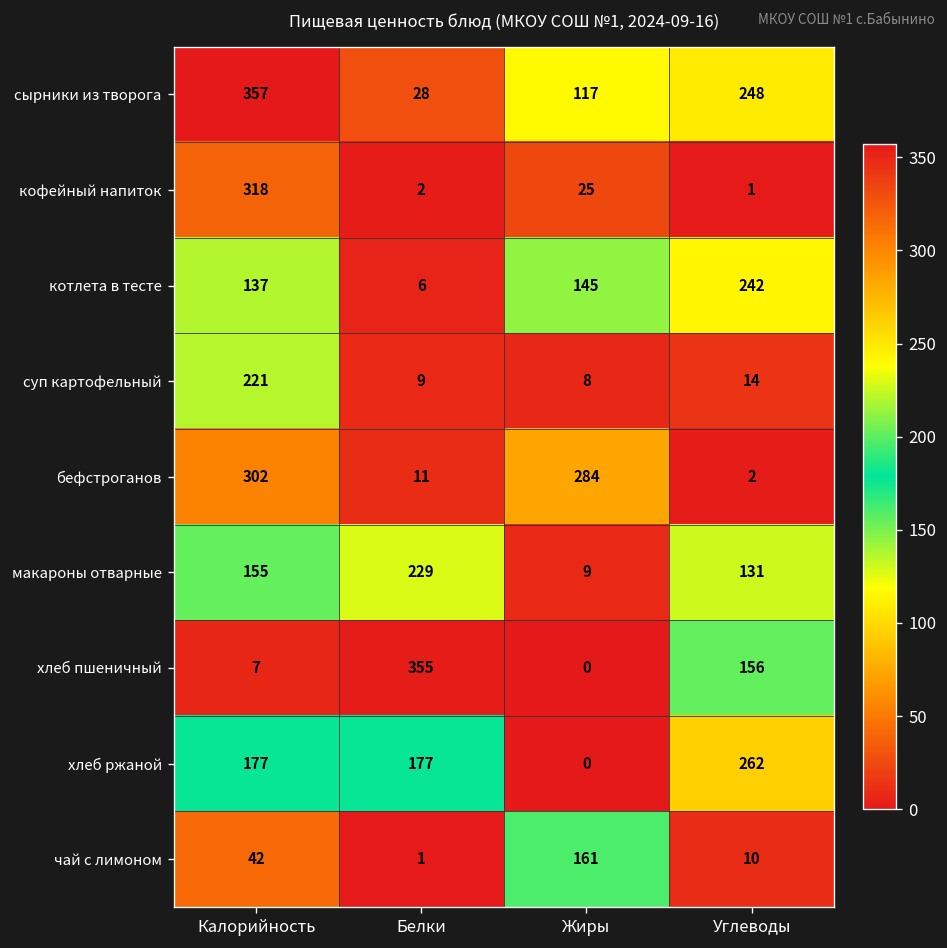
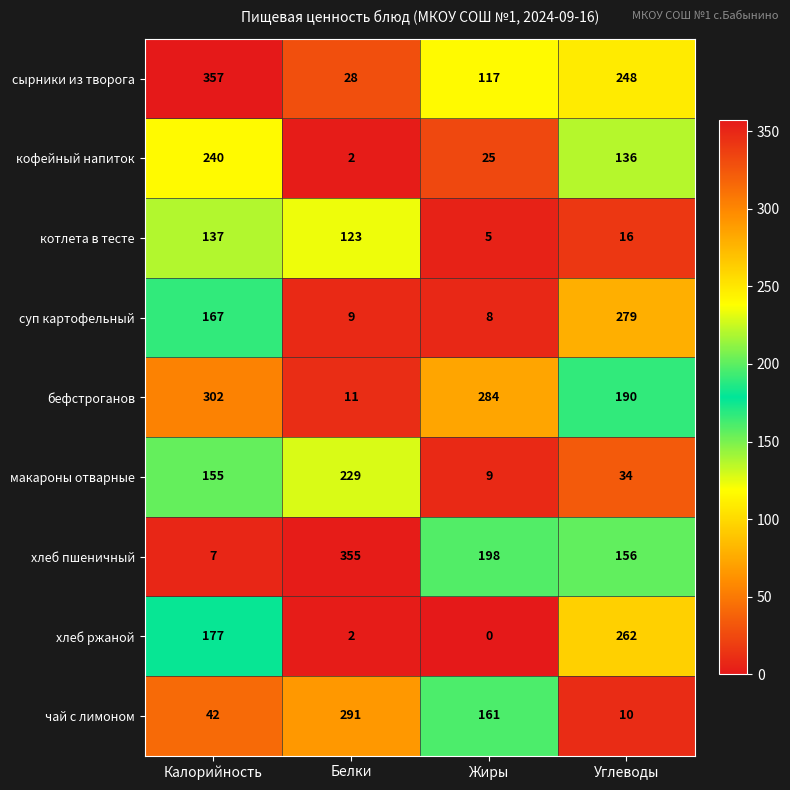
кофейный напиток, Калорийность: 318 -> 240
кофейный напиток, Углеводы: 1 -> 136
котлета в тесте, Белки: 6 -> 123
котлета в тесте, Жиры: 145 -> 5
котлета в тесте, Углеводы: 242 -> 16
суп картофельный, Калорийность: 221 -> 167
суп картофельный, Углеводы: 14 -> 279
бефстроганов, Углеводы: 2 -> 190
макароны отварные, Углеводы: 131 -> 34
хлеб пшеничный, Жиры: 0 -> 198
хлеб ржаной, Белки: 177 -> 2
чай с лимоном, Белки: 1 -> 291
